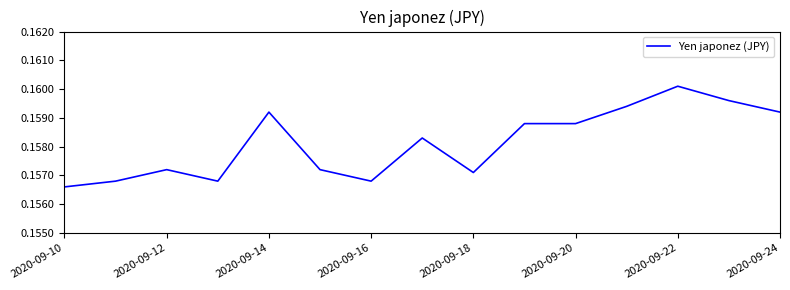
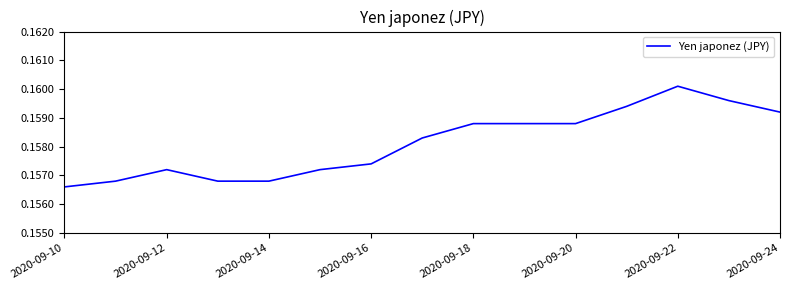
2020-09-14: 0.1592 -> 0.1568
2020-09-16: 0.1568 -> 0.1574
2020-09-18: 0.1571 -> 0.1588
